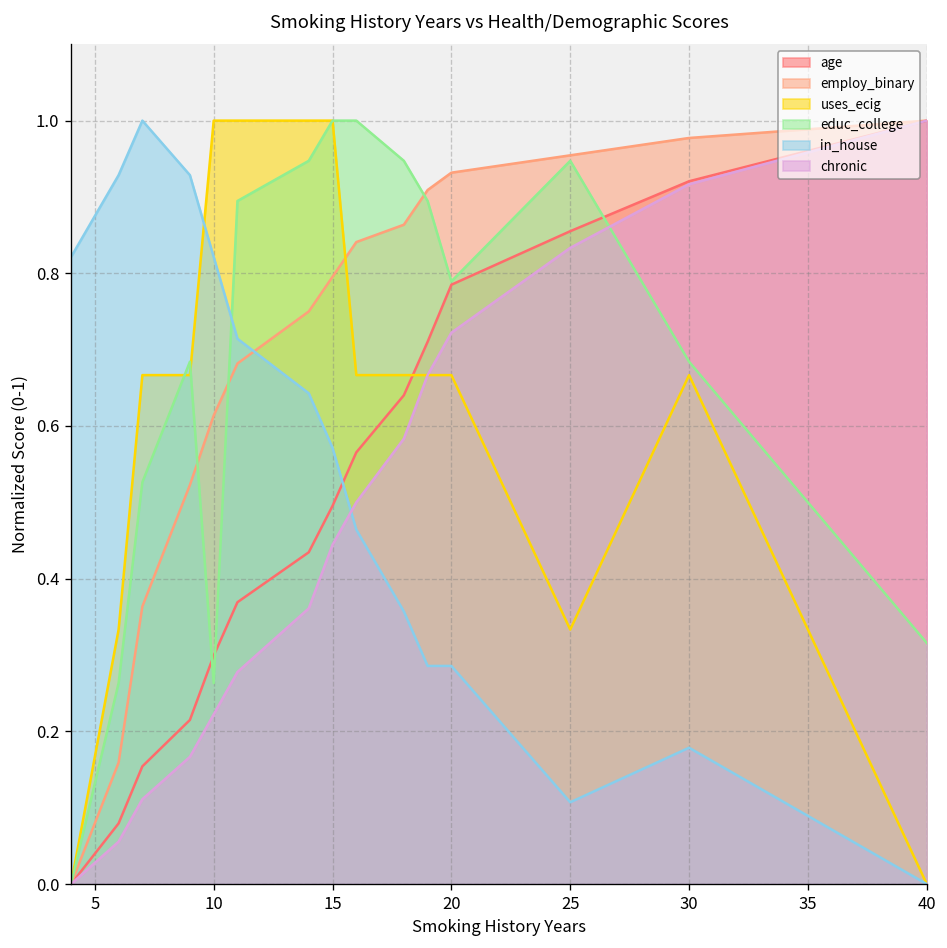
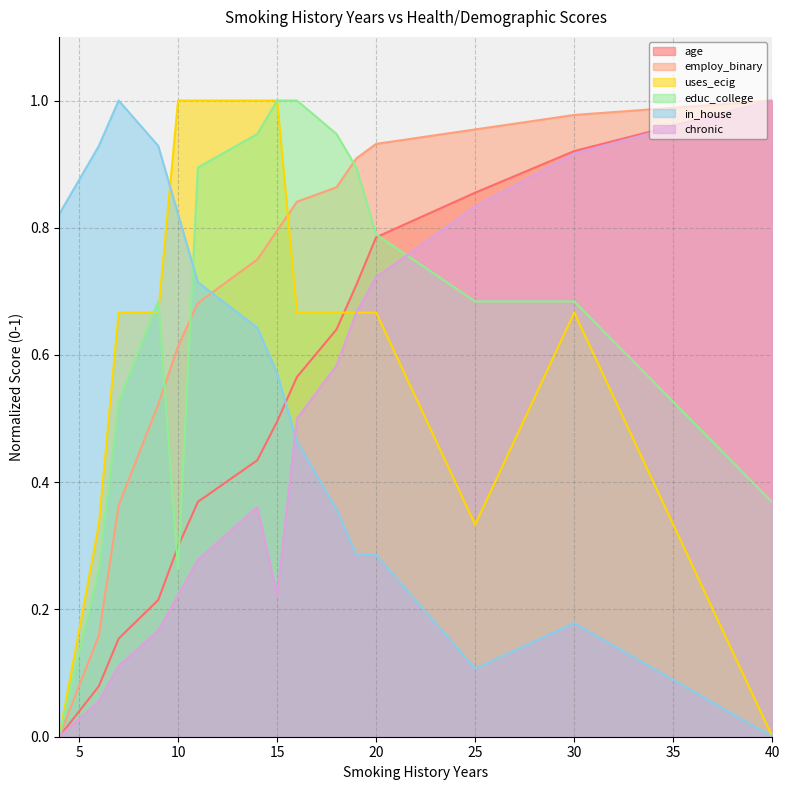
chronic, 15: 0.44 -> 0.22
educ_college, 25: 0.95 -> 0.68
educ_college, 40: 0.32 -> 0.37
